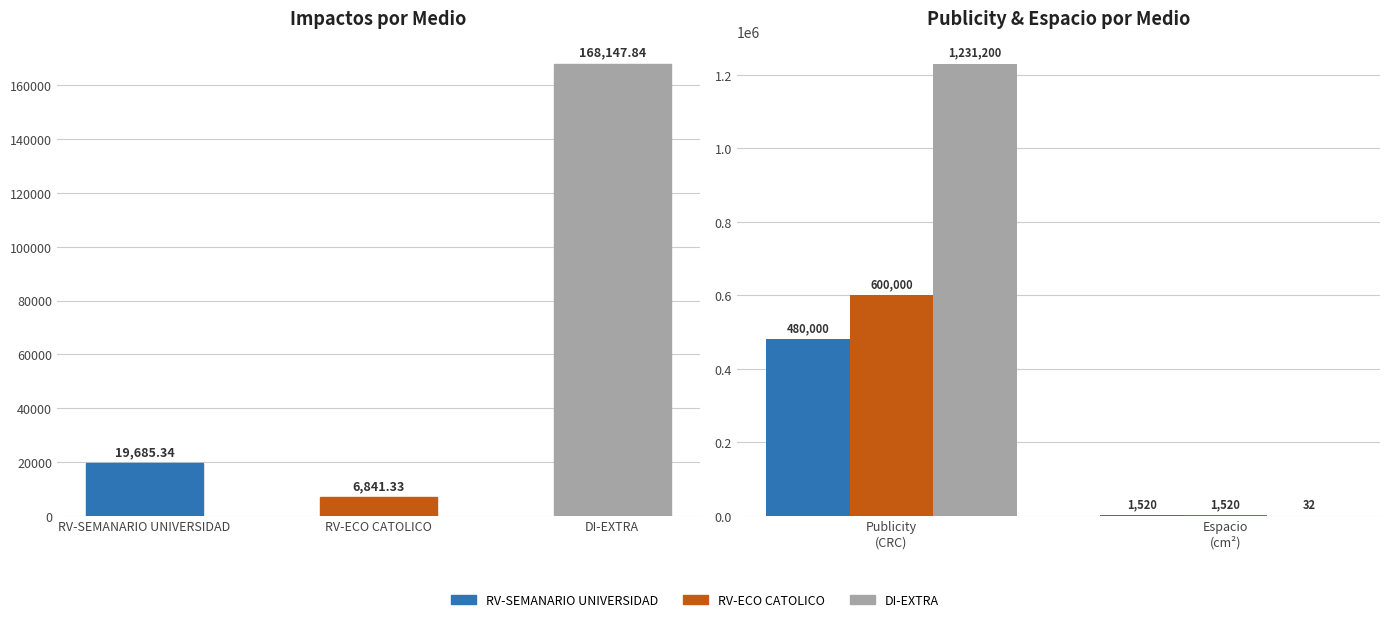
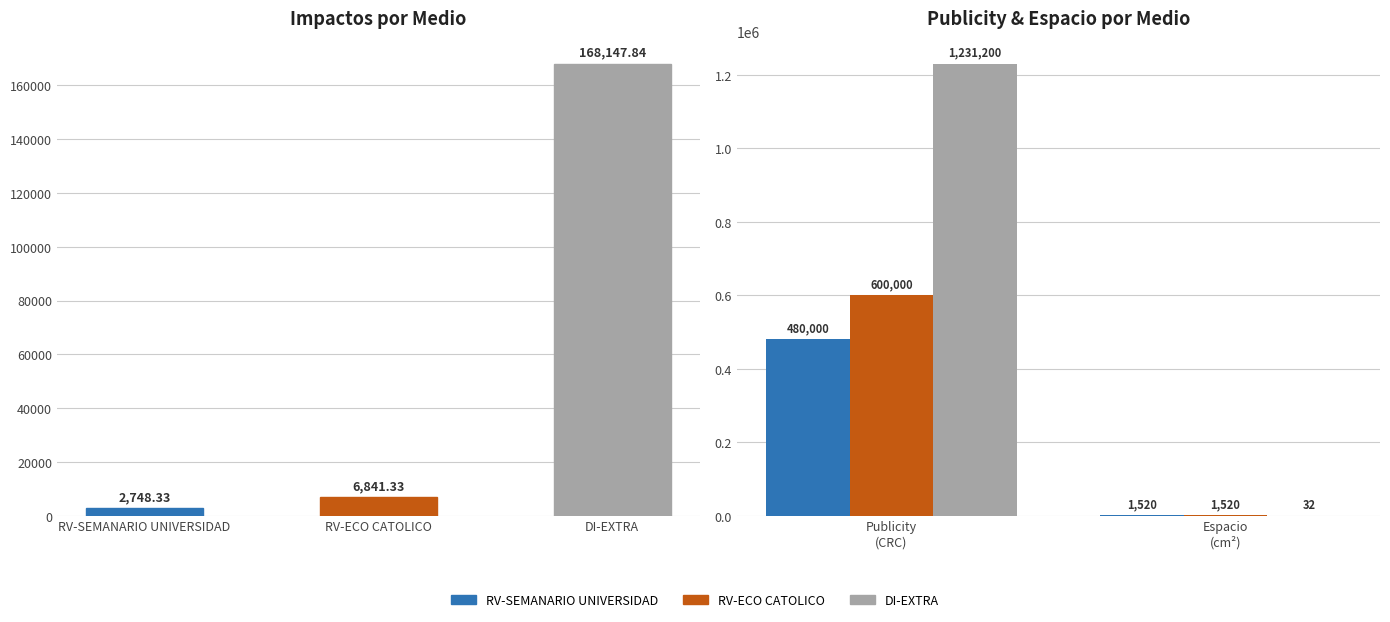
Impactos por Medio, RV-SEMANARIO UNIVERSIDAD: 19,685.34 -> 2,748.33
